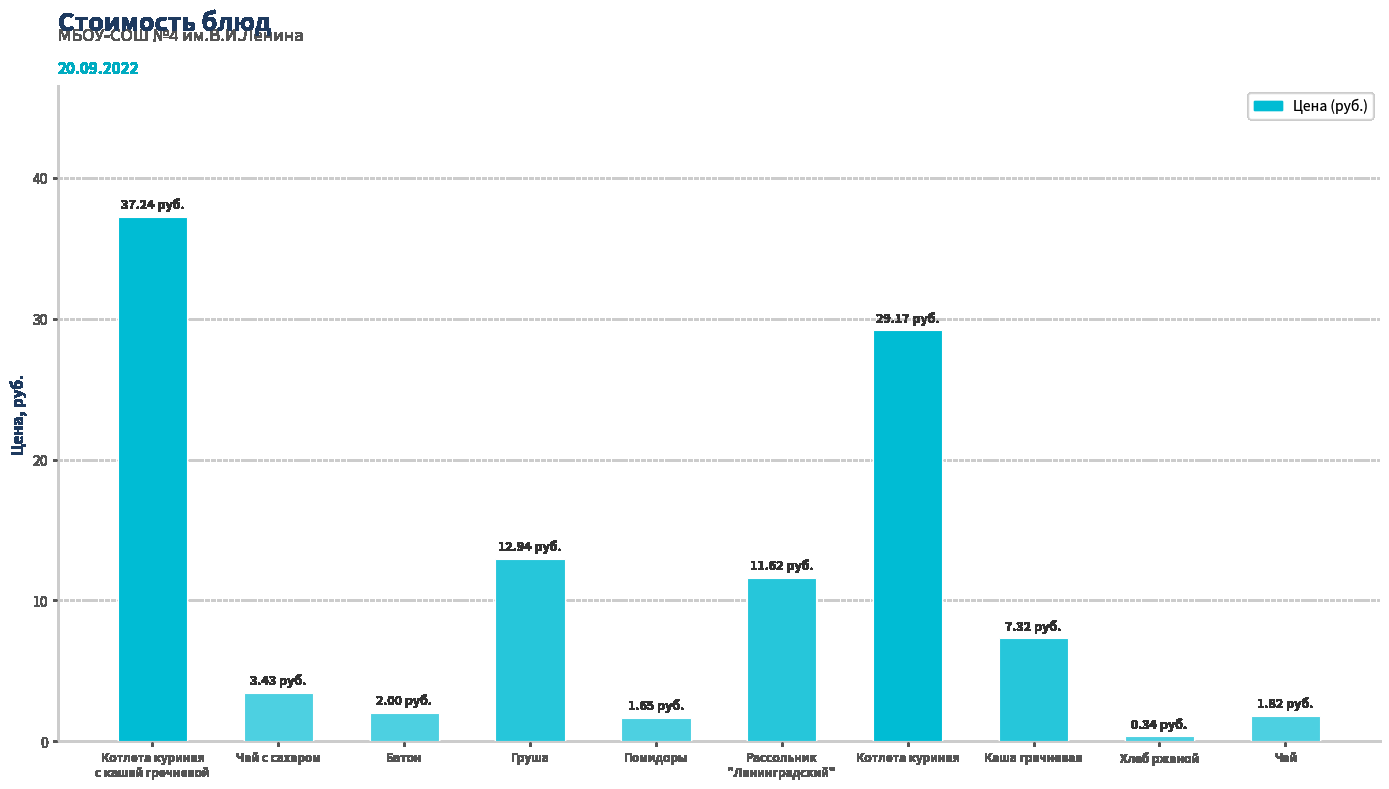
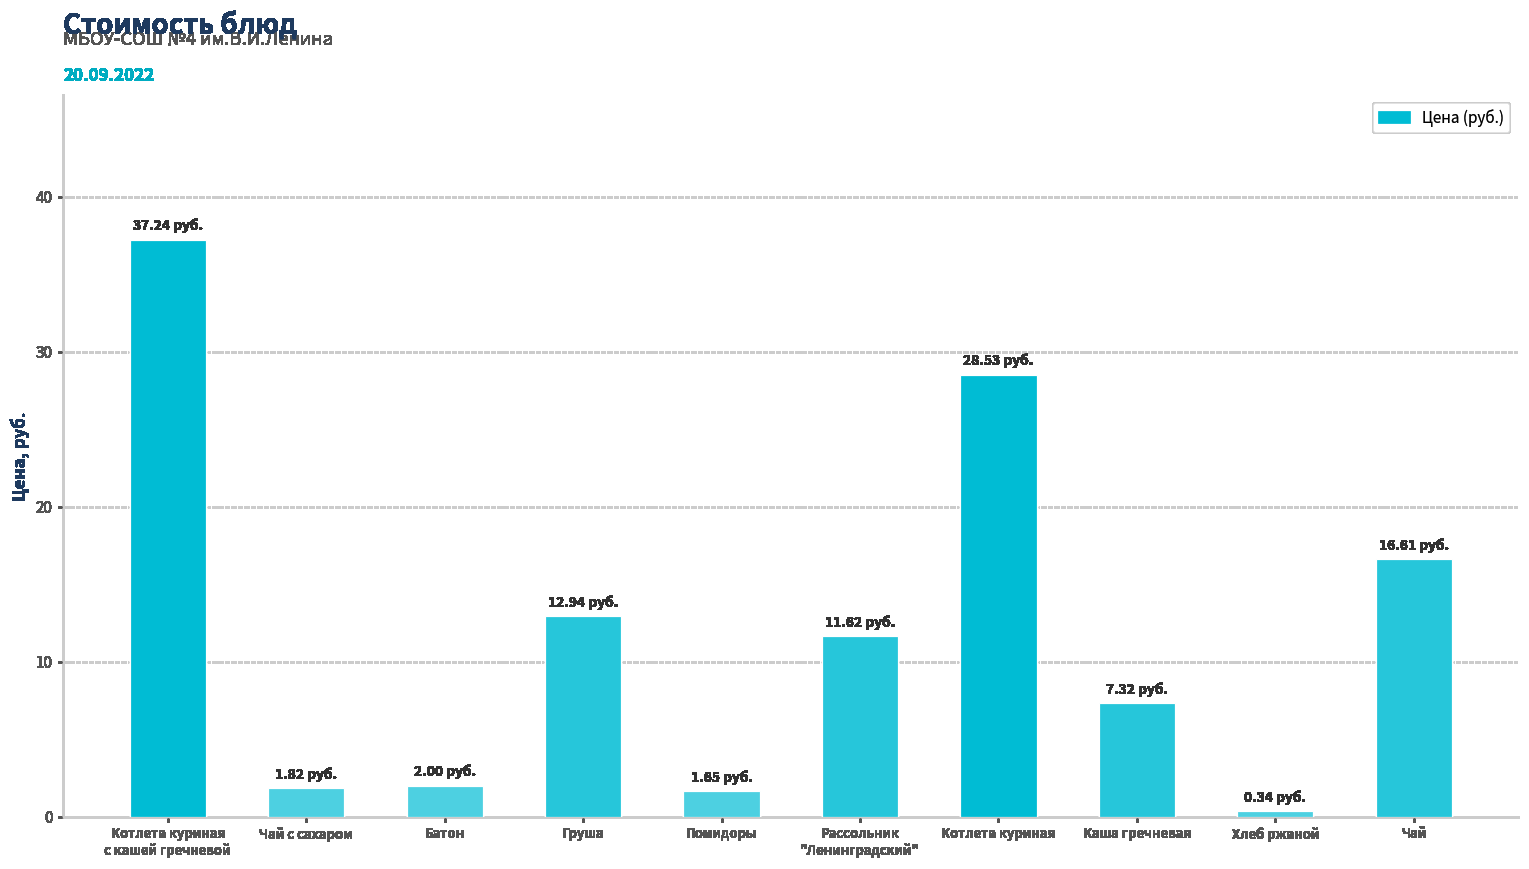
Чай с сахаром: 3.43 -> 1.82
Котлета куриная: 29.17 -> 28.53
Чай: 1.82 -> 16.61
